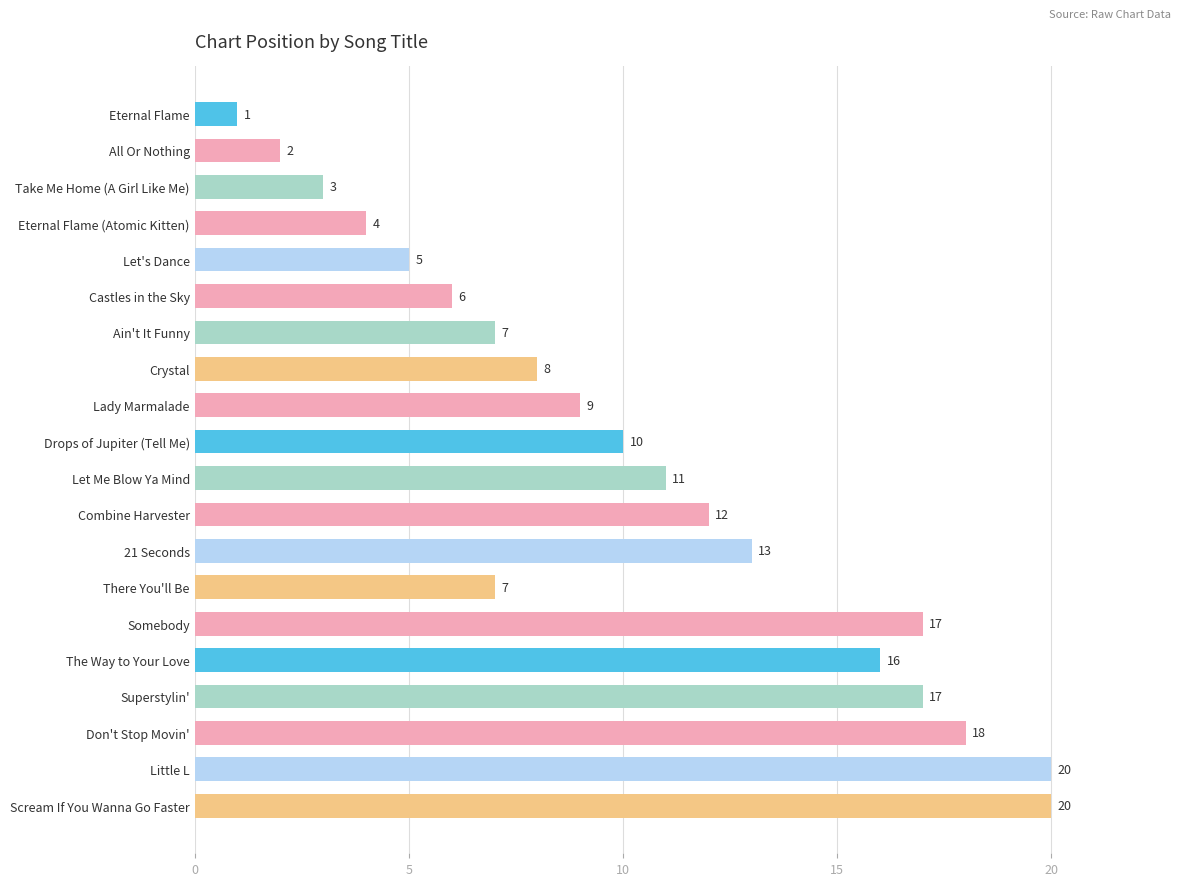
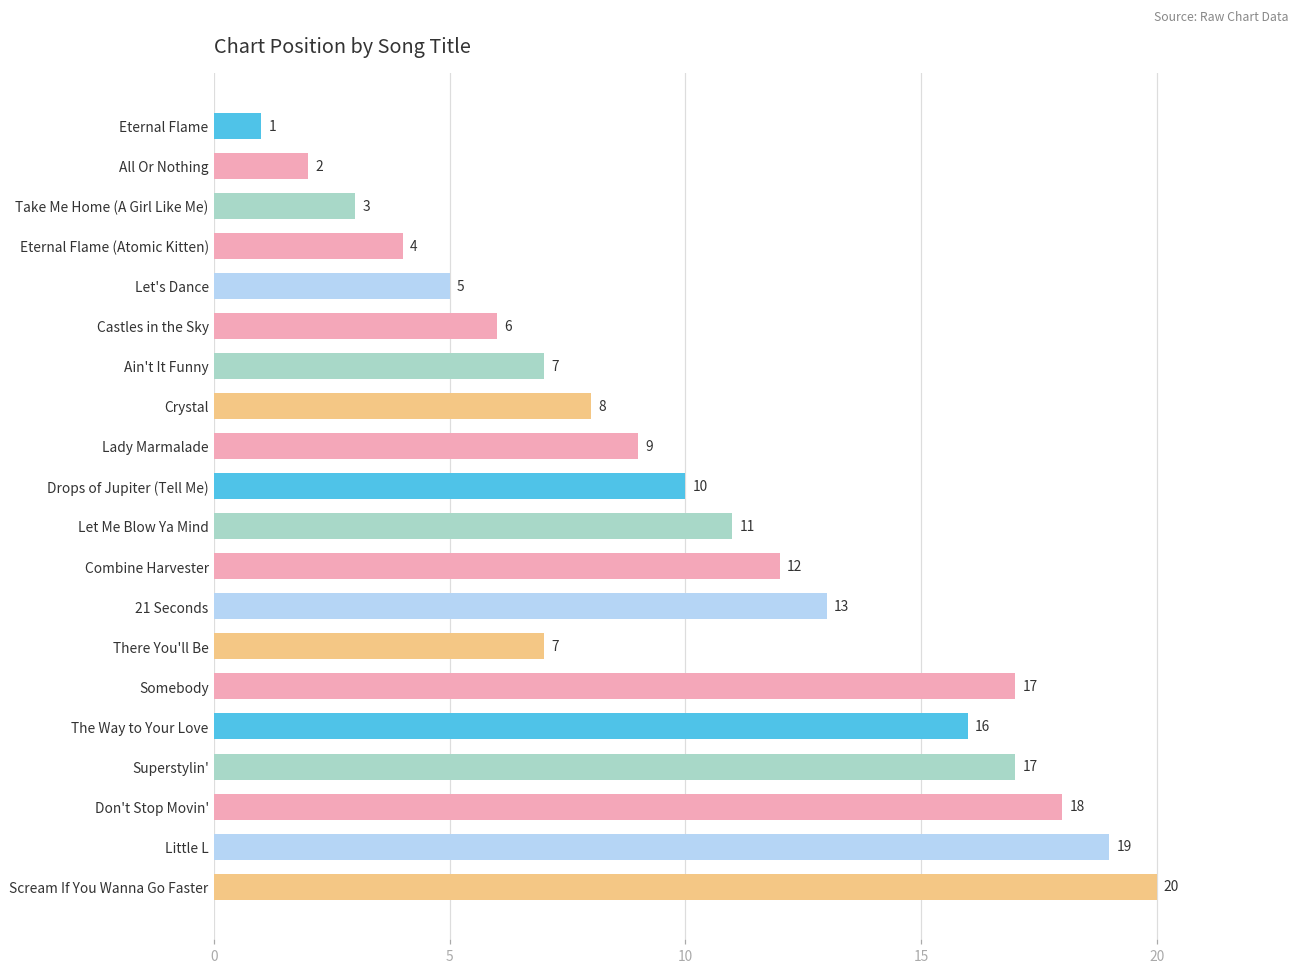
Little L: 20 -> 19
